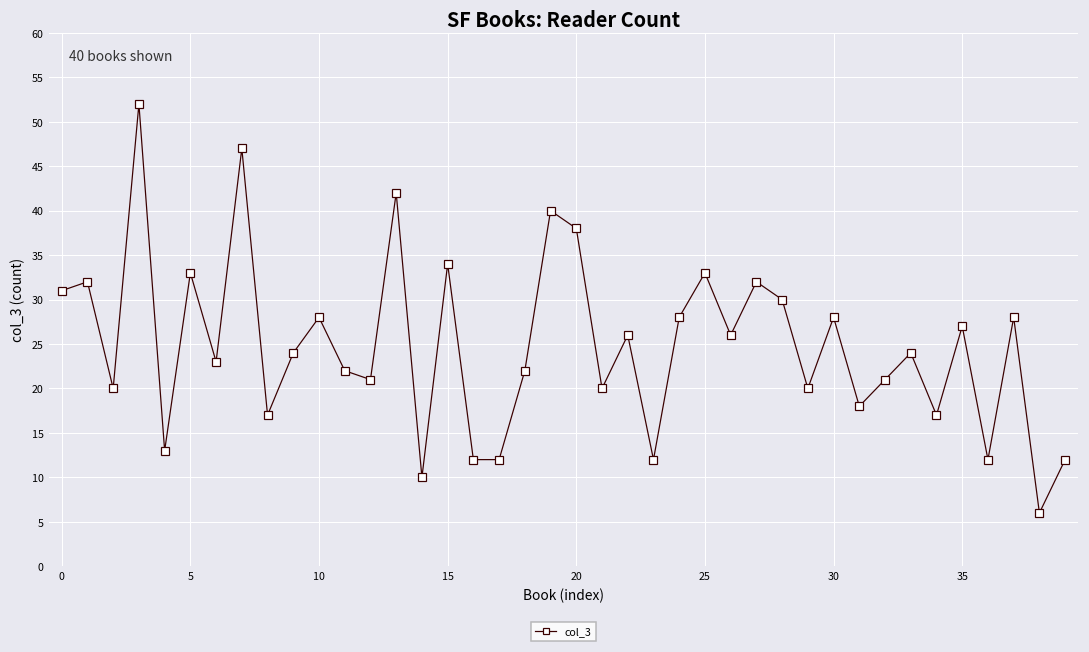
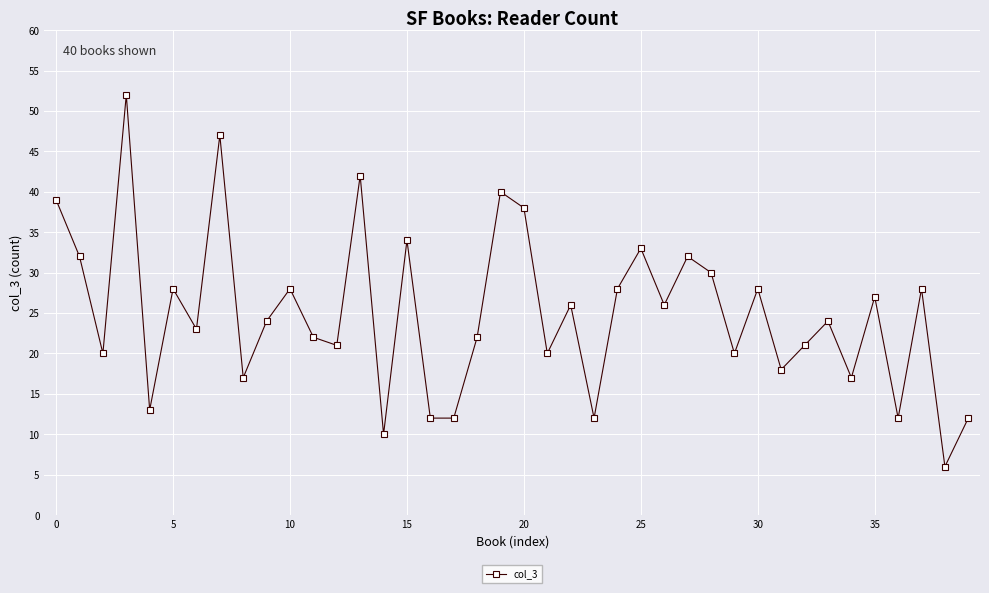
0: 31 -> 39
5: 33 -> 28
